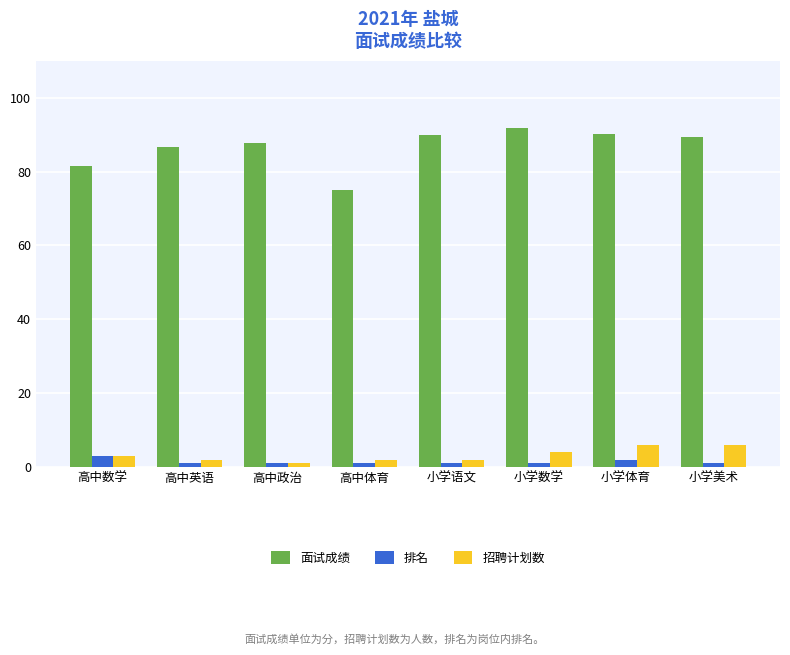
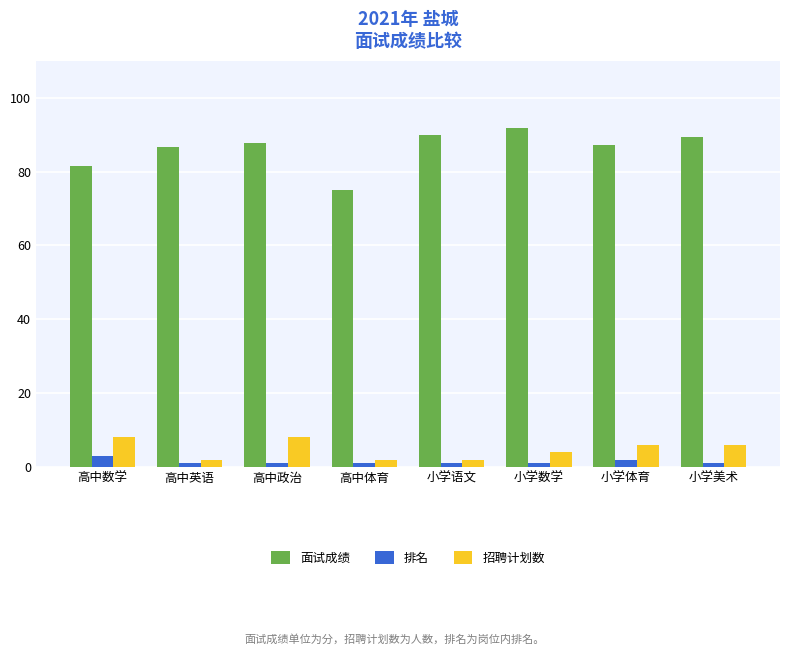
招聘计划数, 高中数学: 3 -> 8
招聘计划数, 高中政治: 1 -> 8
面试成绩, 小学体育: 90 -> 87
